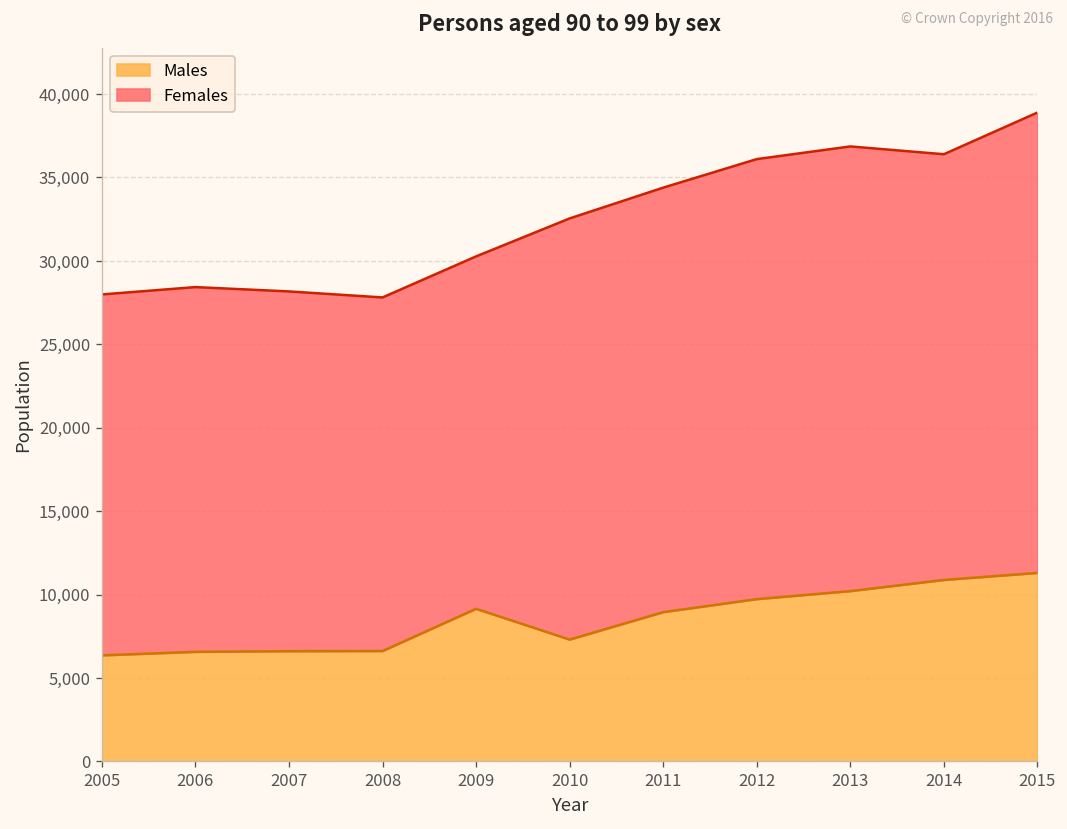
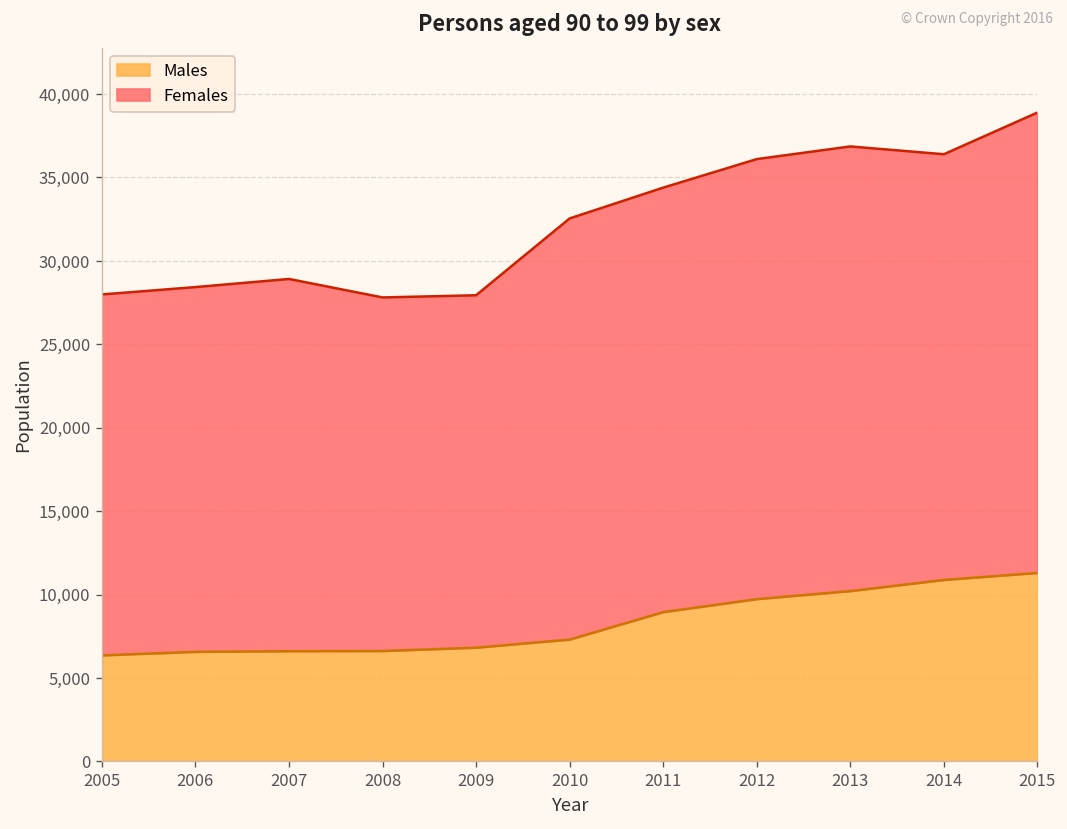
Females, 2007: 21,600 -> 22,300
Males, 2009: 9,200 -> 6,800
